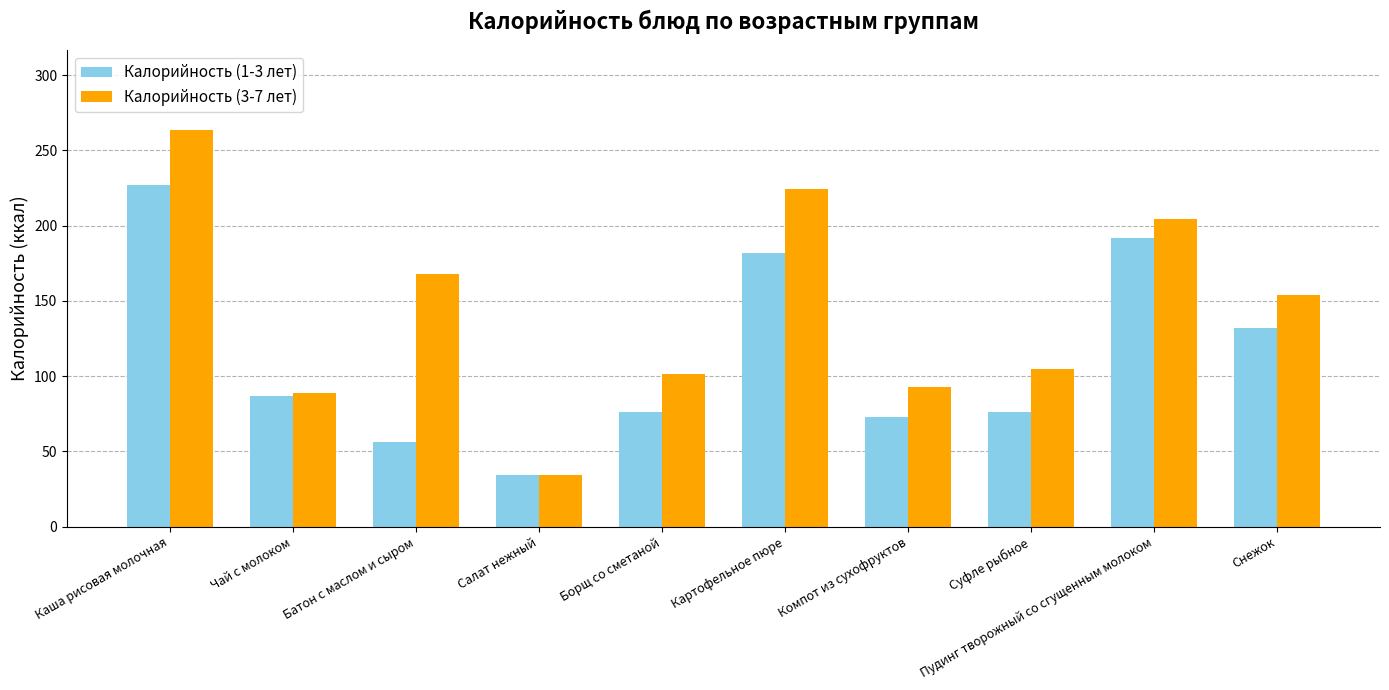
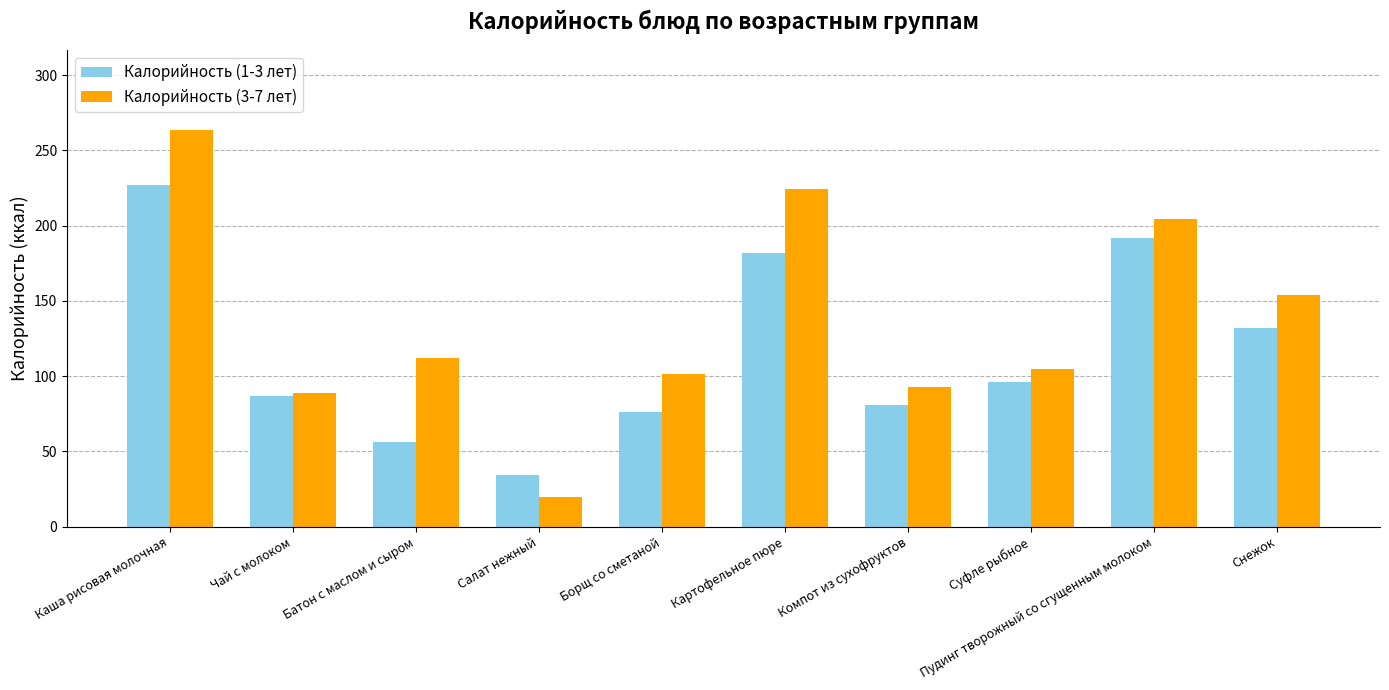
Калорийность (3-7 лет), Батон с маслом и сыром: 168 -> 112
Калорийность (3-7 лет), Салат нежный: 35 -> 20
Калорийность (1-3 лет), Компот из сухофруктов: 73 -> 81
Калорийность (1-3 лет), Суфле рыбное: 76 -> 96
